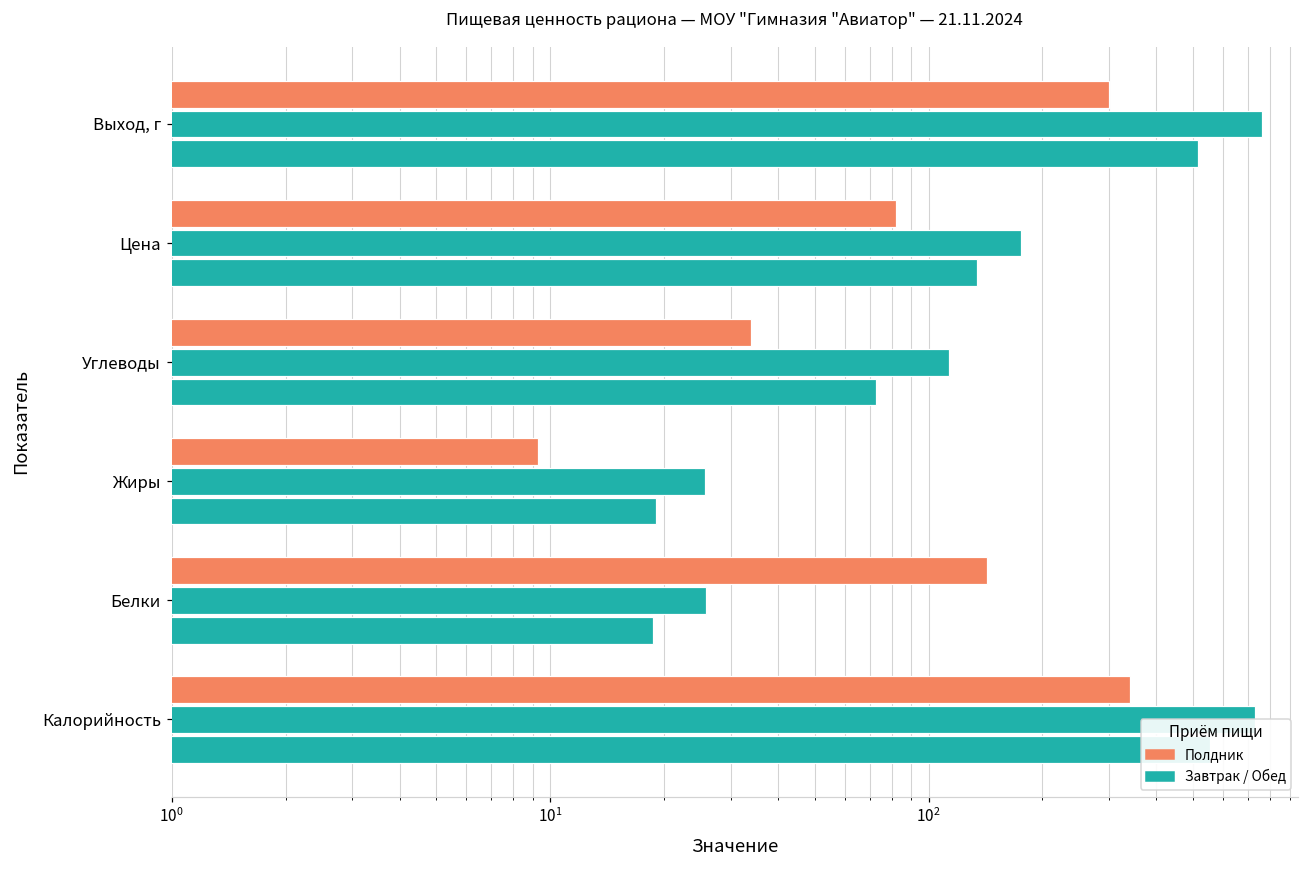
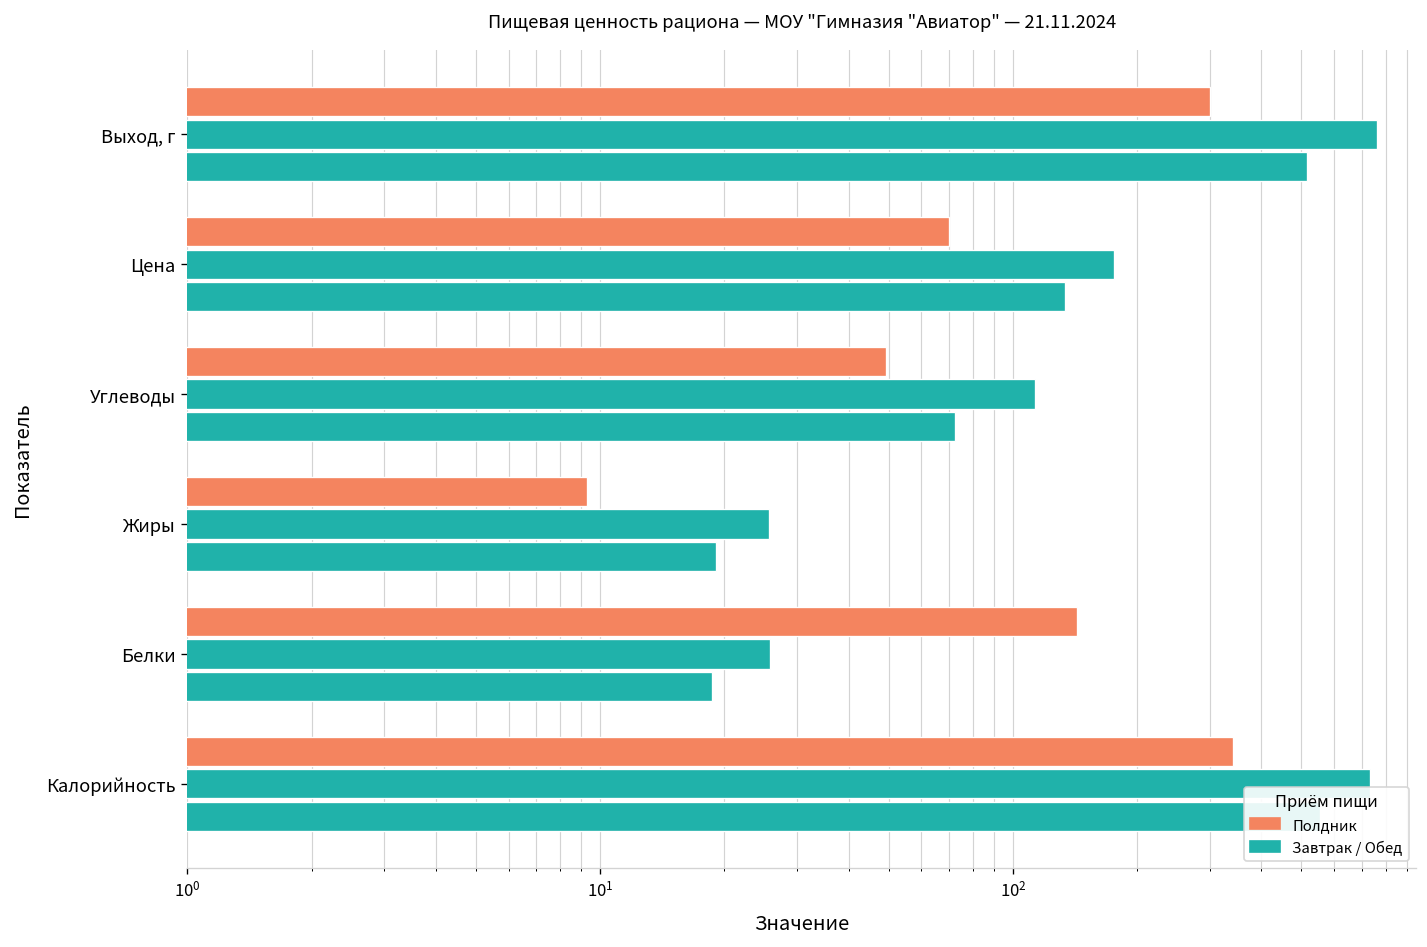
Полдник, Цена: 82 -> 70
Полдник, Углеводы: 34 -> 49
